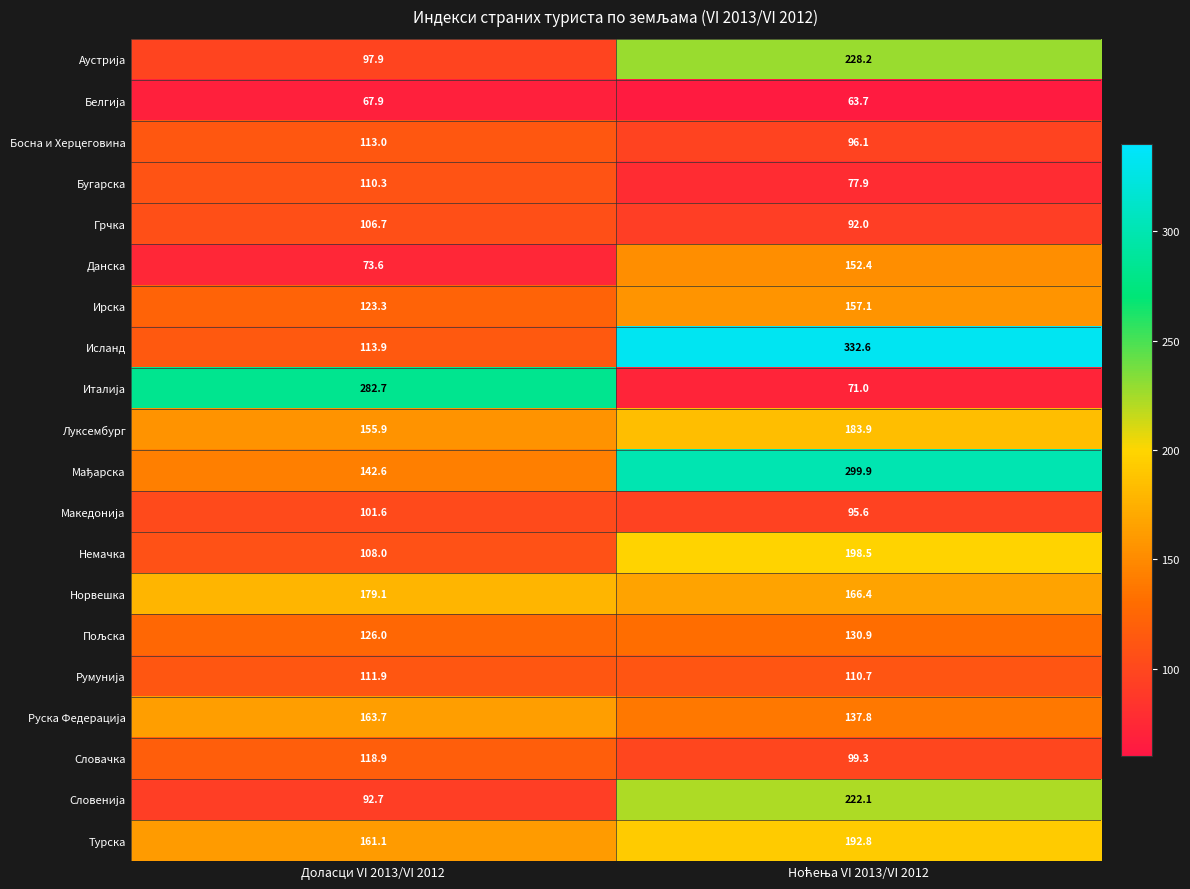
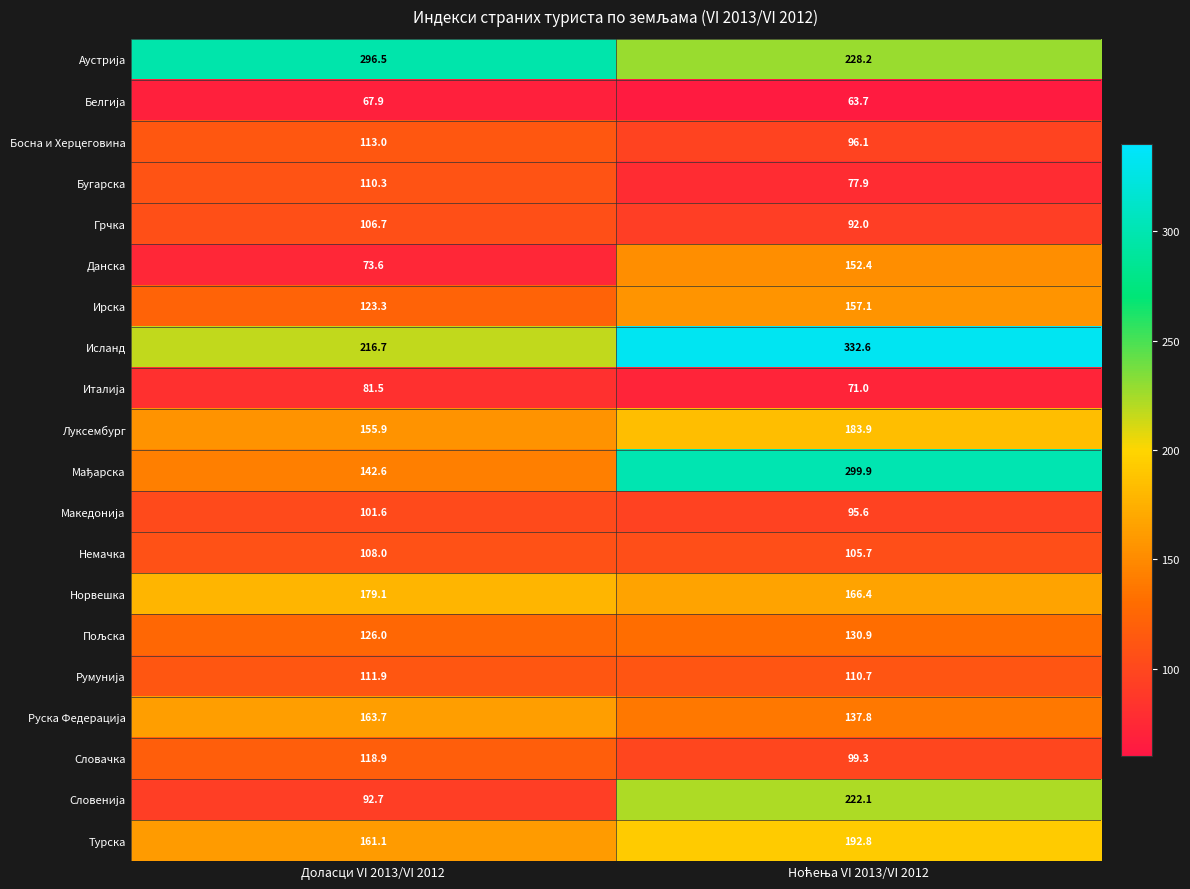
Аустрија, Доласци VI 2013/VI 2012: 97.9 -> 296.5
Исланд, Доласци VI 2013/VI 2012: 113.9 -> 216.7
Италија, Доласци VI 2013/VI 2012: 282.7 -> 81.5
Немачка, Ноћења VI 2013/VI 2012: 198.5 -> 105.7
